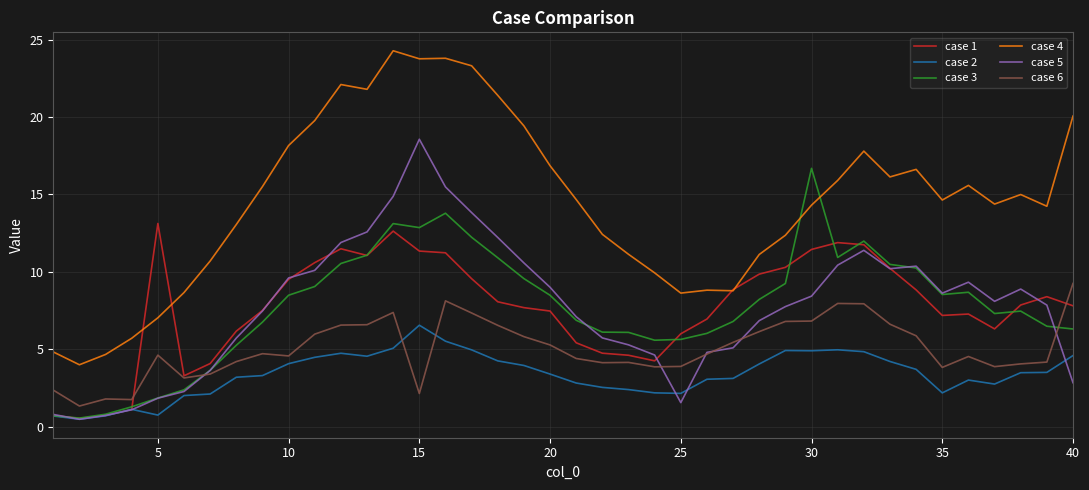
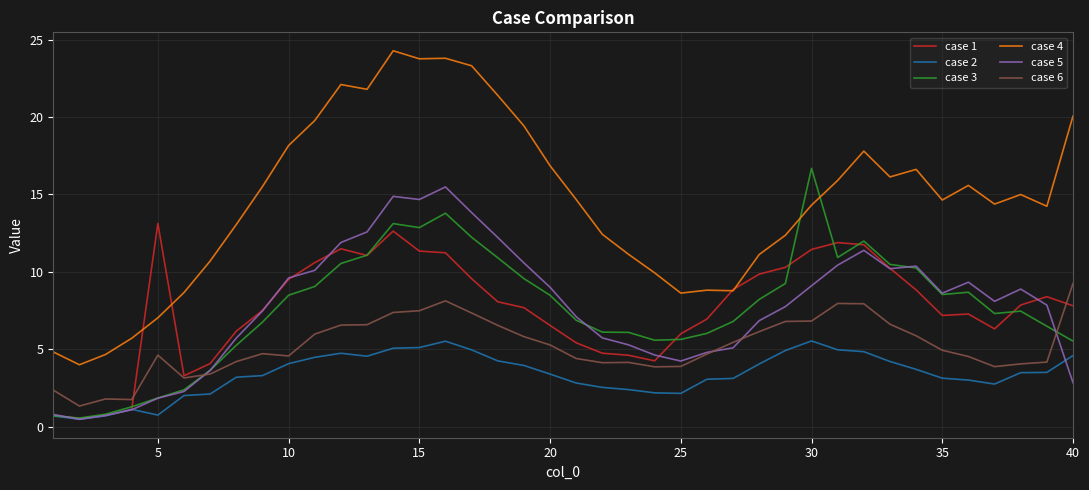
case 2, 15: 6.6 -> 5.1
case 5, 15: 18.6 -> 14.7
case 6, 15: 2.1 -> 7.5
case 1, 20: 7.5 -> 6.5
case 5, 25: 1.6 -> 4.2
case 2, 30: 4.9 -> 5.5
case 5, 30: 8.4 -> 9.1
case 2, 35: 2.2 -> 3.1
case 6, 35: 3.8 -> 4.9
case 3, 40: 6.3 -> 5.5
